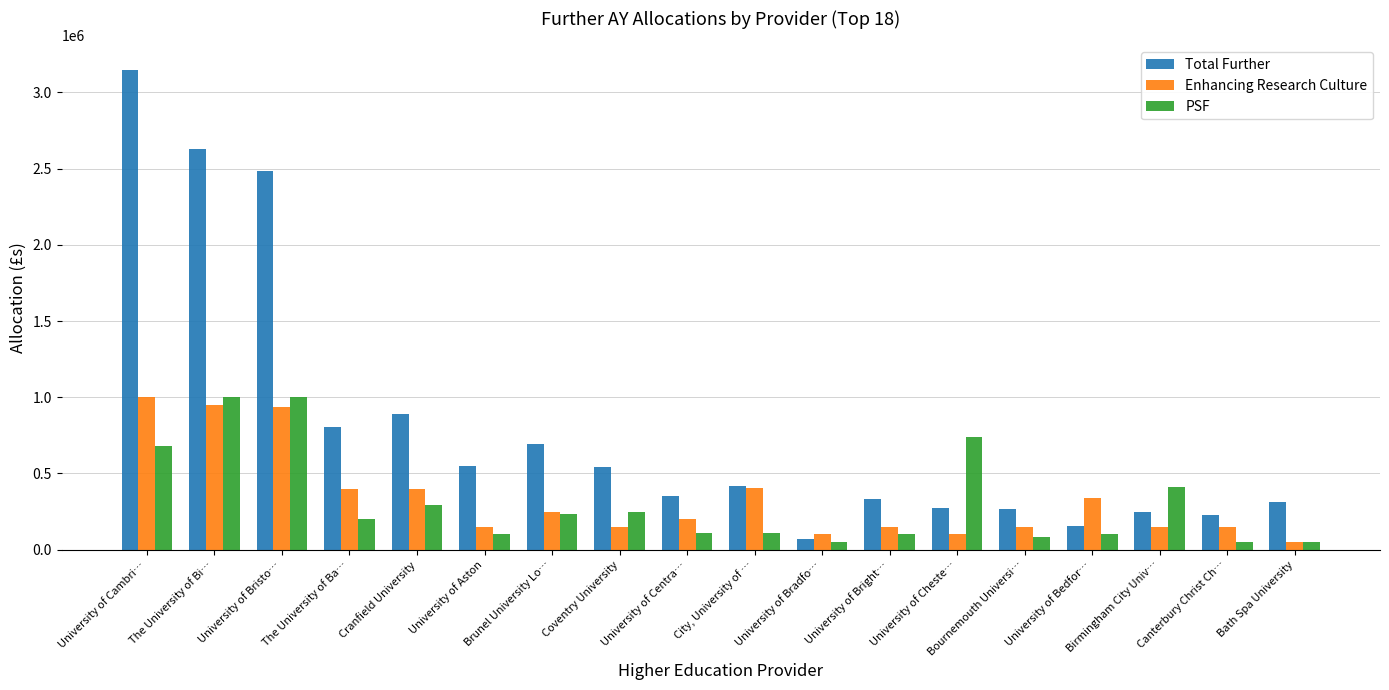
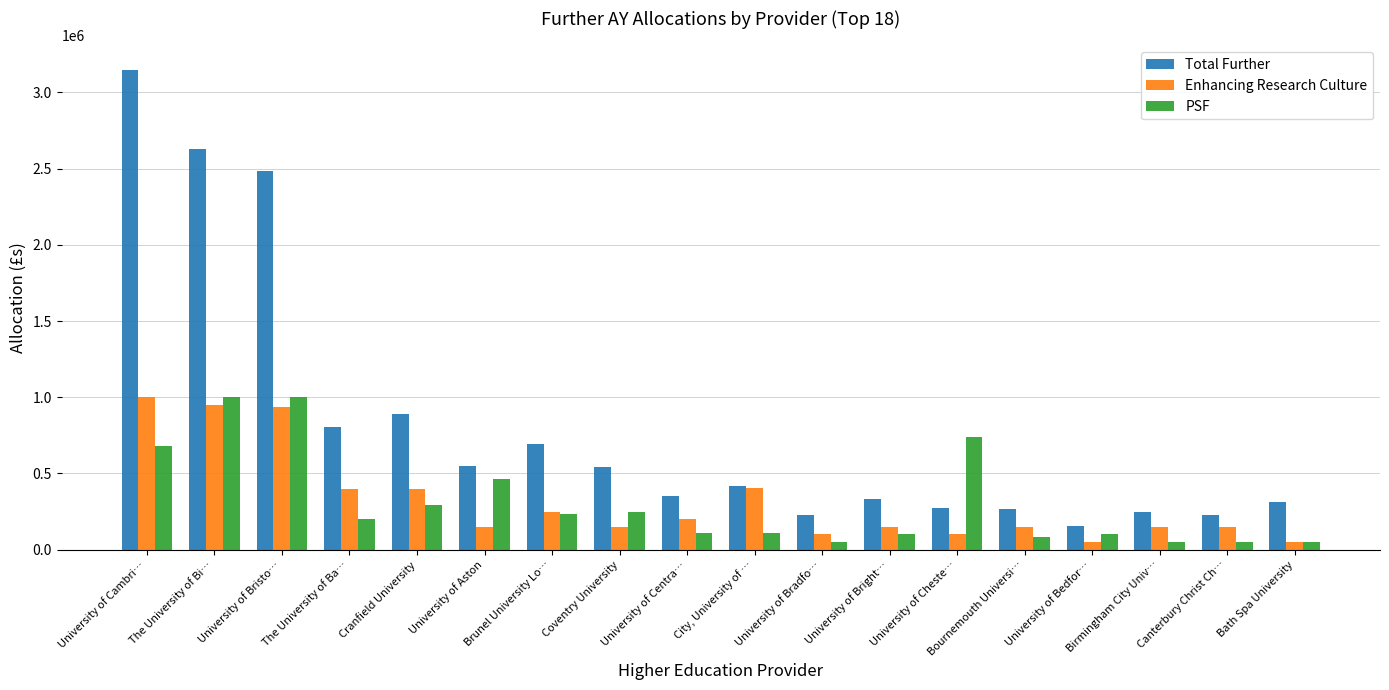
PSF, University of Aston: 100000 -> 470000
Total Further, University of Bradfo…: 70000 -> 230000
Enhancing Research Culture, University of Bedfor…: 340000 -> 50000
PSF, Birmingham City Univ…: 410000 -> 50000
